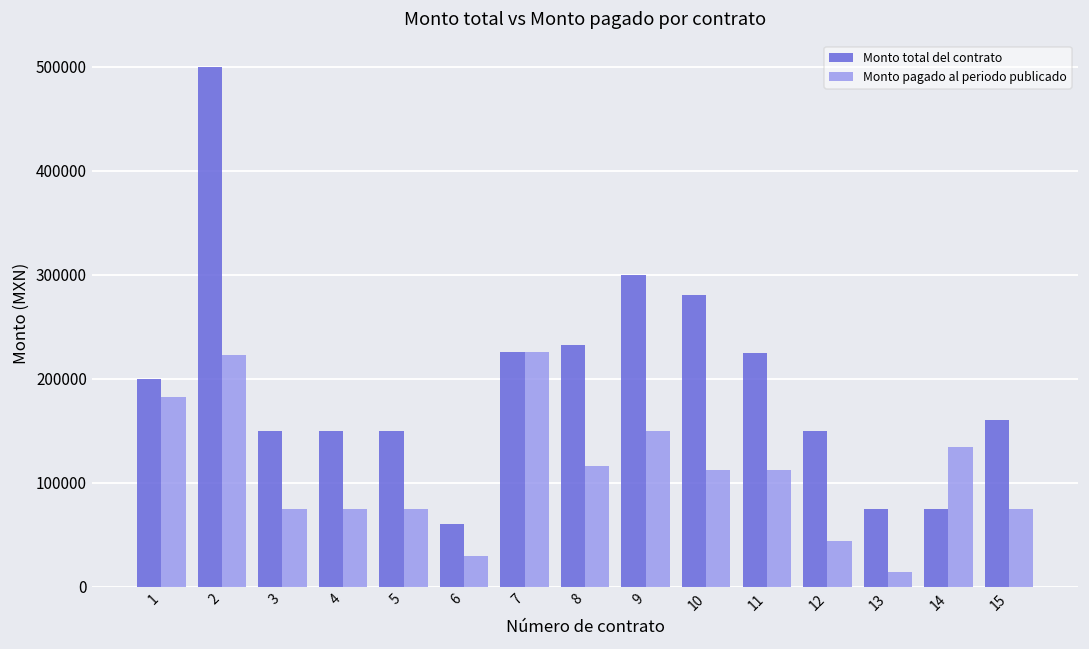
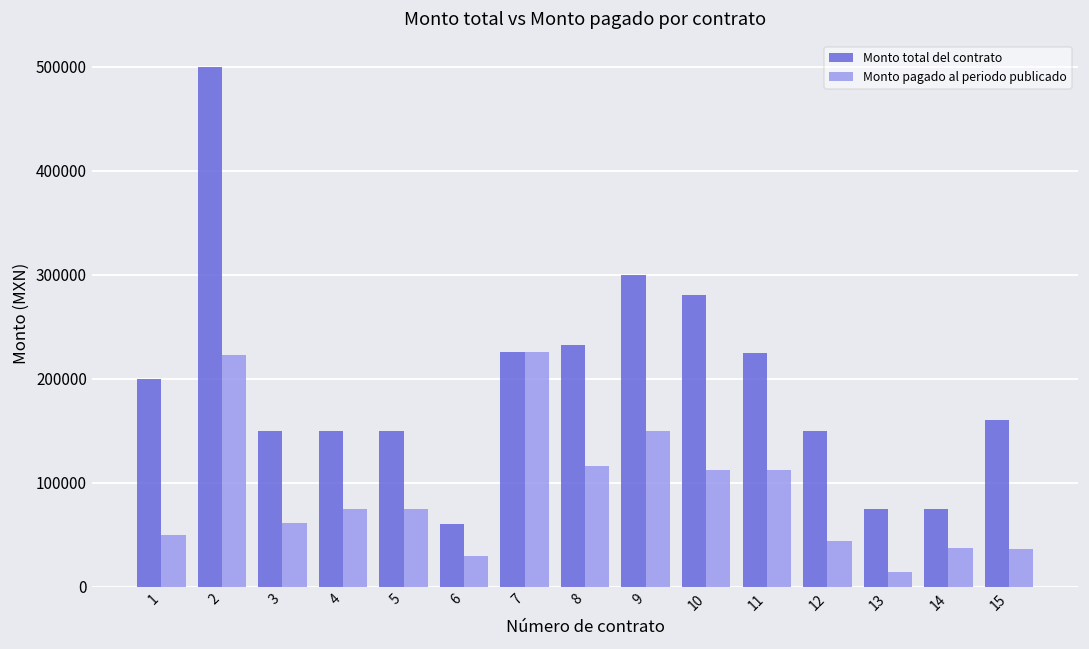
Monto pagado al periodo publicado, 1: 180000 -> 50000
Monto pagado al periodo publicado, 3: 80000 -> 60000
Monto pagado al periodo publicado, 14: 130000 -> 40000
Monto pagado al periodo publicado, 15: 80000 -> 40000
